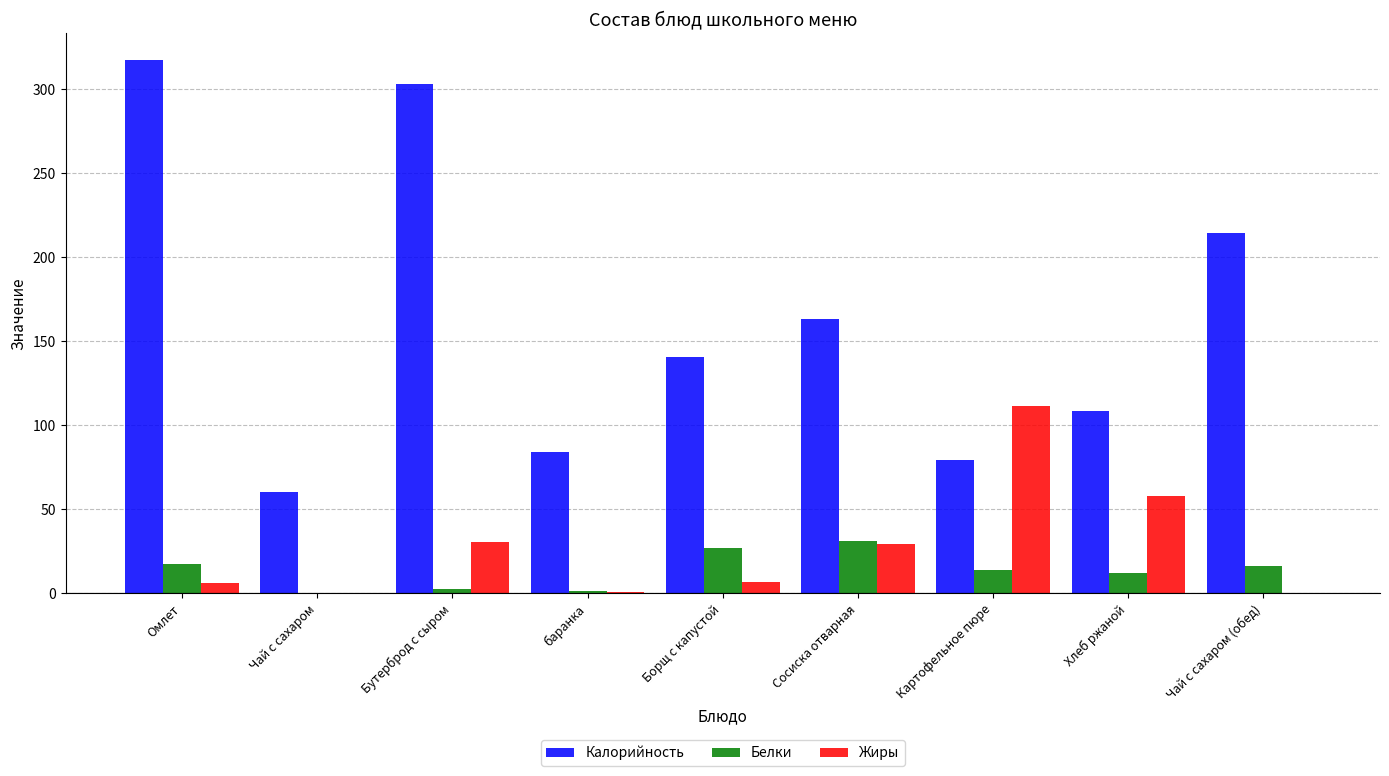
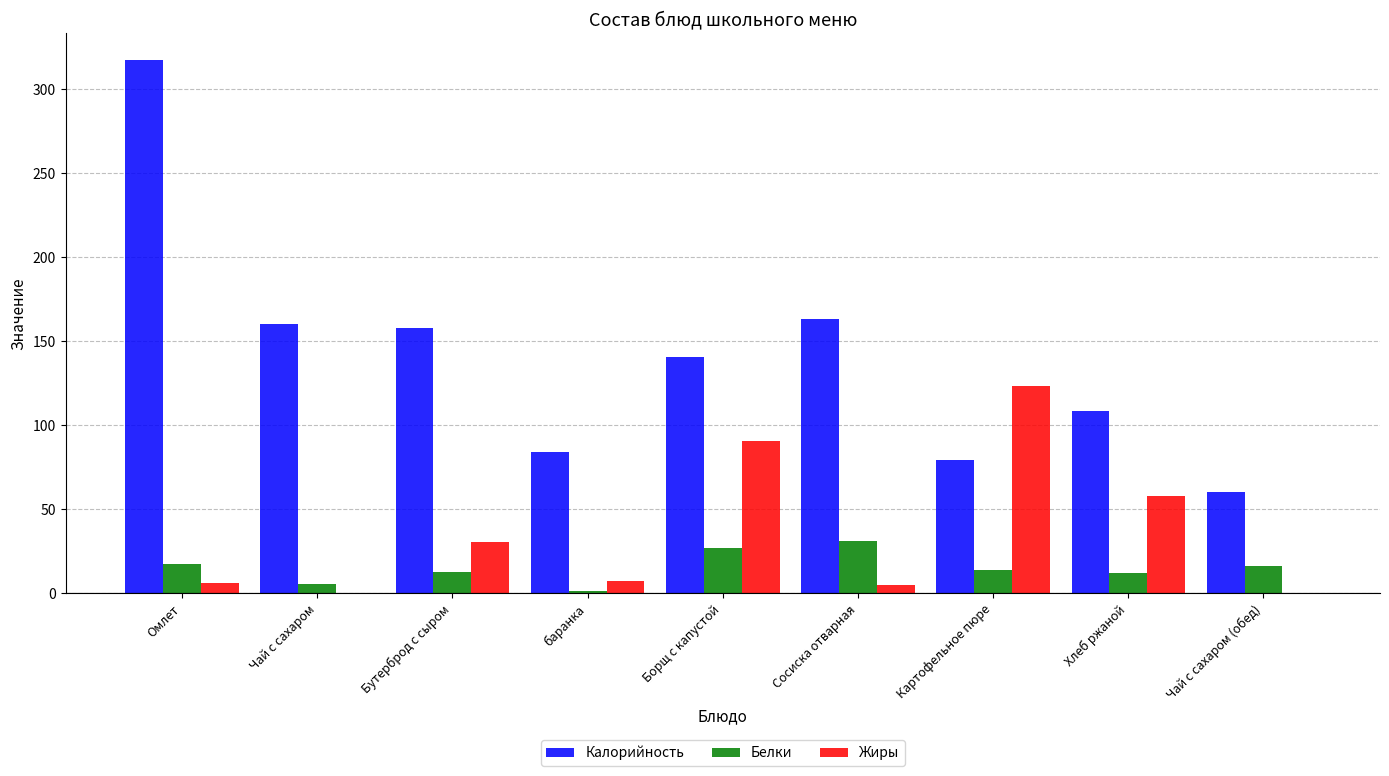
Калорийность, Чай с сахаром: 60 -> 160
Белки, Чай с сахаром: 0 -> 6
Калорийность, Бутерброд с сыром: 303 -> 158
Белки, Бутерброд с сыром: 2 -> 13
Жиры, баранка: 1 -> 8
Жиры, Борщ с капустой: 7 -> 91
Жиры, Сосиска отварная: 30 -> 5
Жиры, Картофельное пюре: 111 -> 123
Калорийность, Чай с сахаром (обед): 214 -> 60
